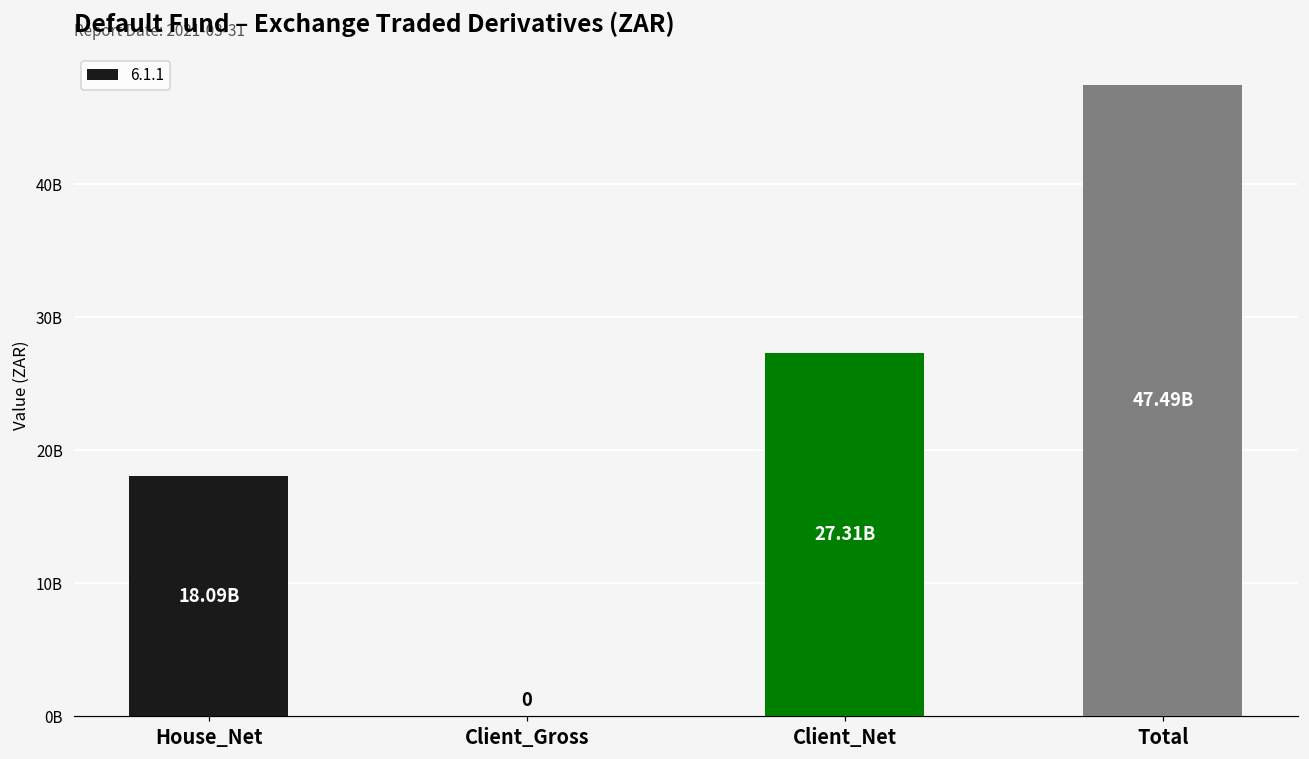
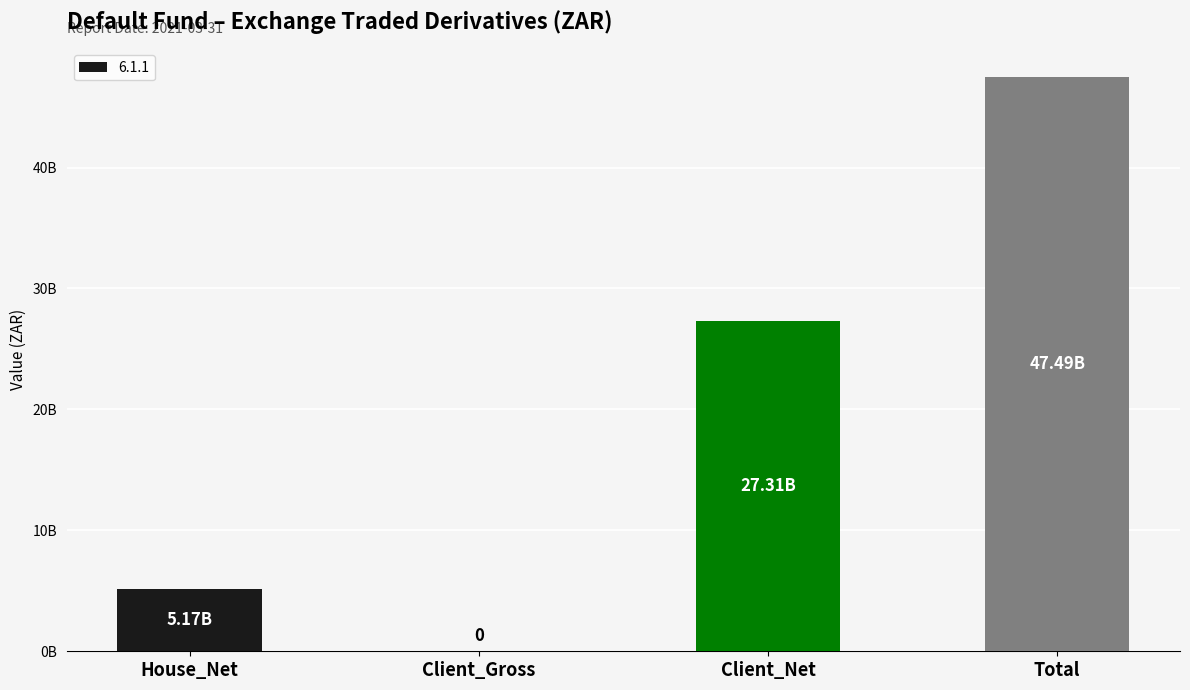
House_Net: 18.09B -> 5.17B
